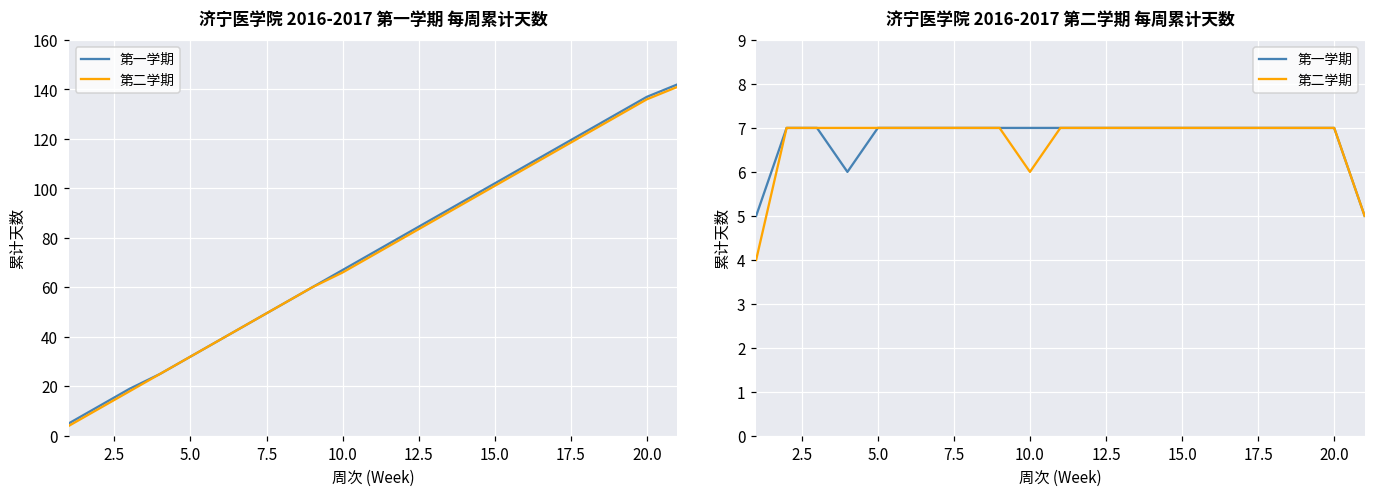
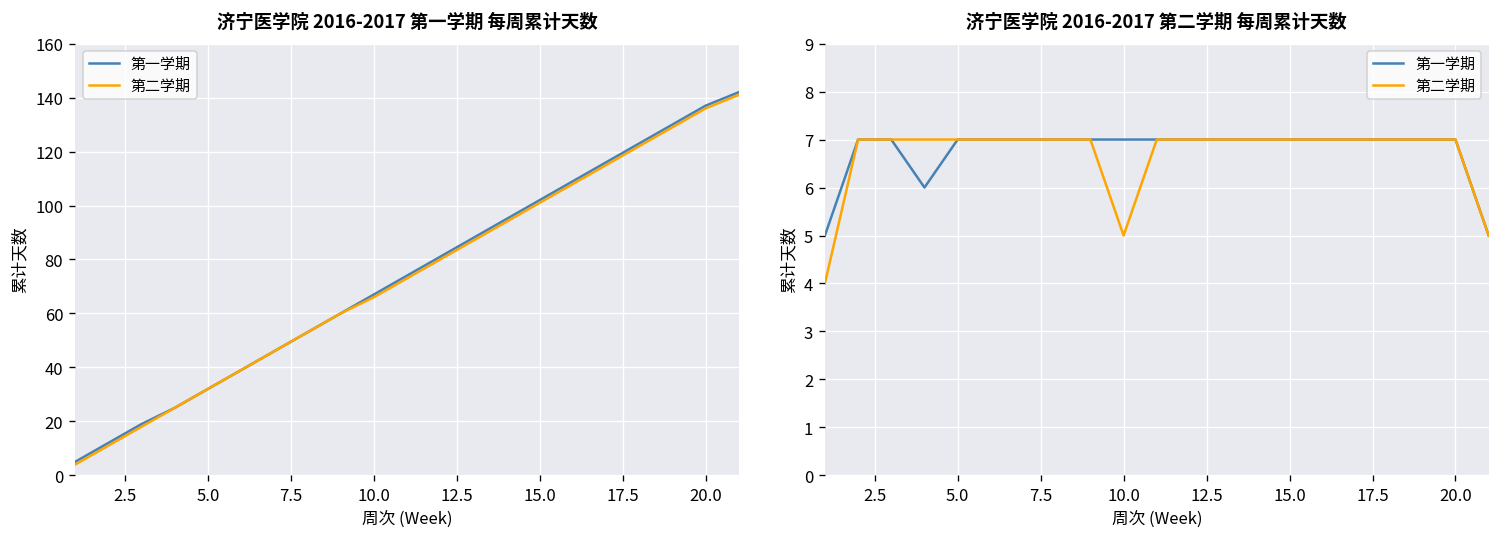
济宁医学院 2016-2017 第二学期 每周累计天数, 第二学期, 10.0: 6 -> 5
